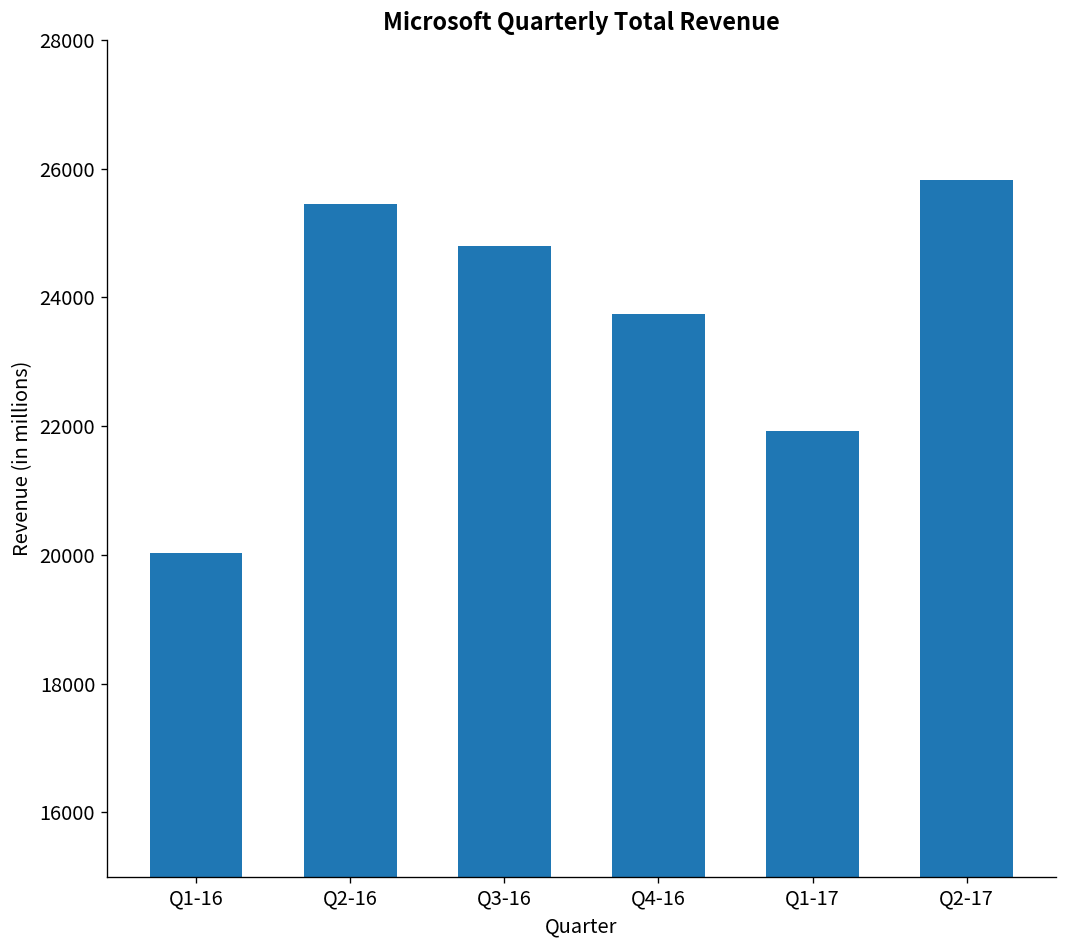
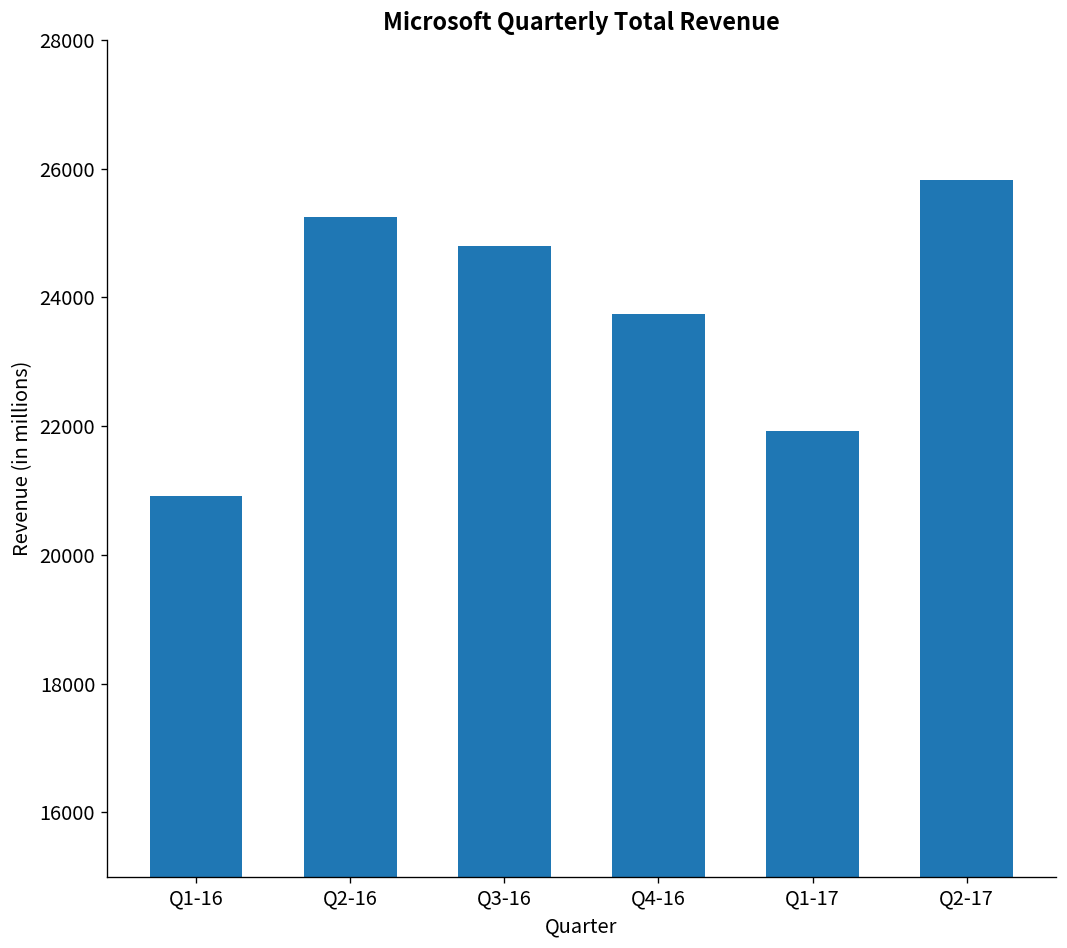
Q1-16: 20000 -> 20900
Q2-16: 25400 -> 25300
